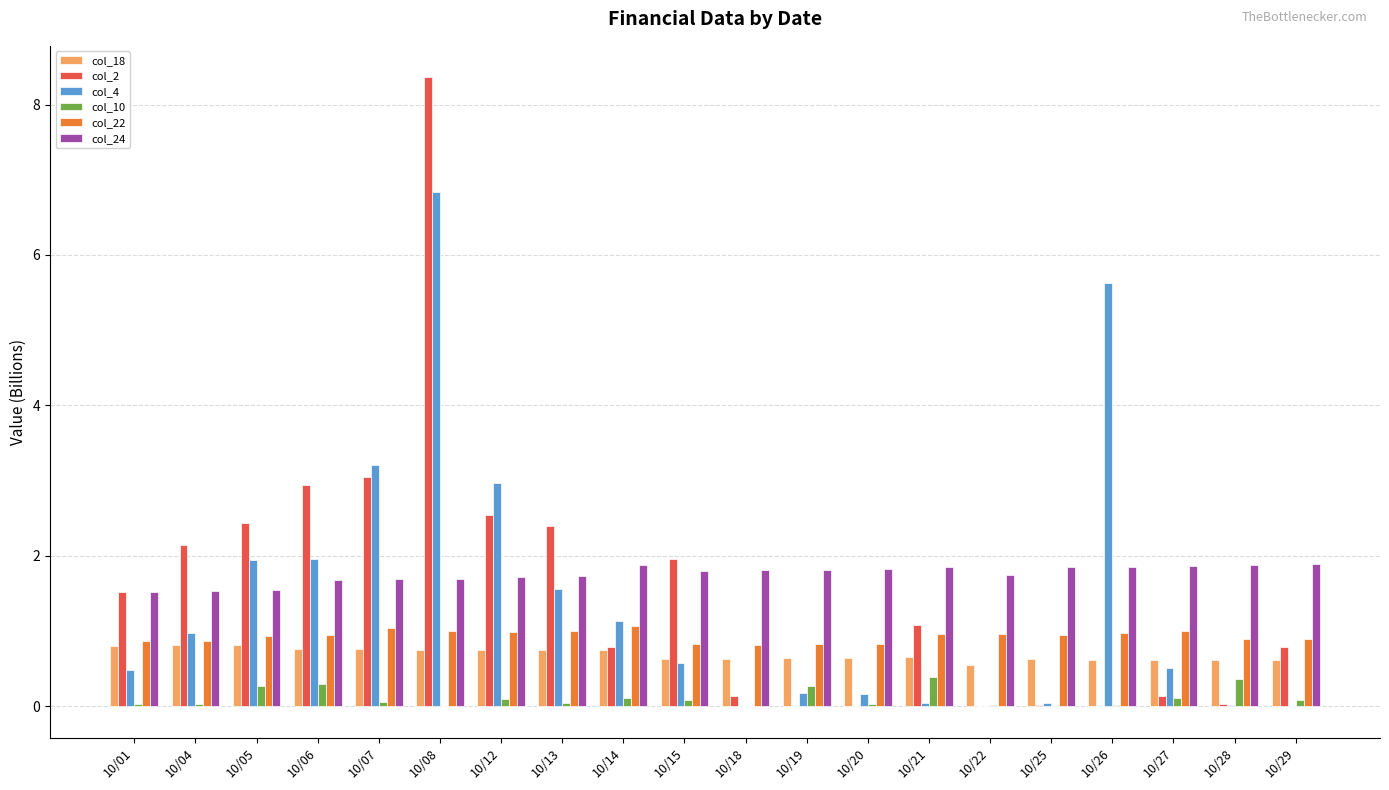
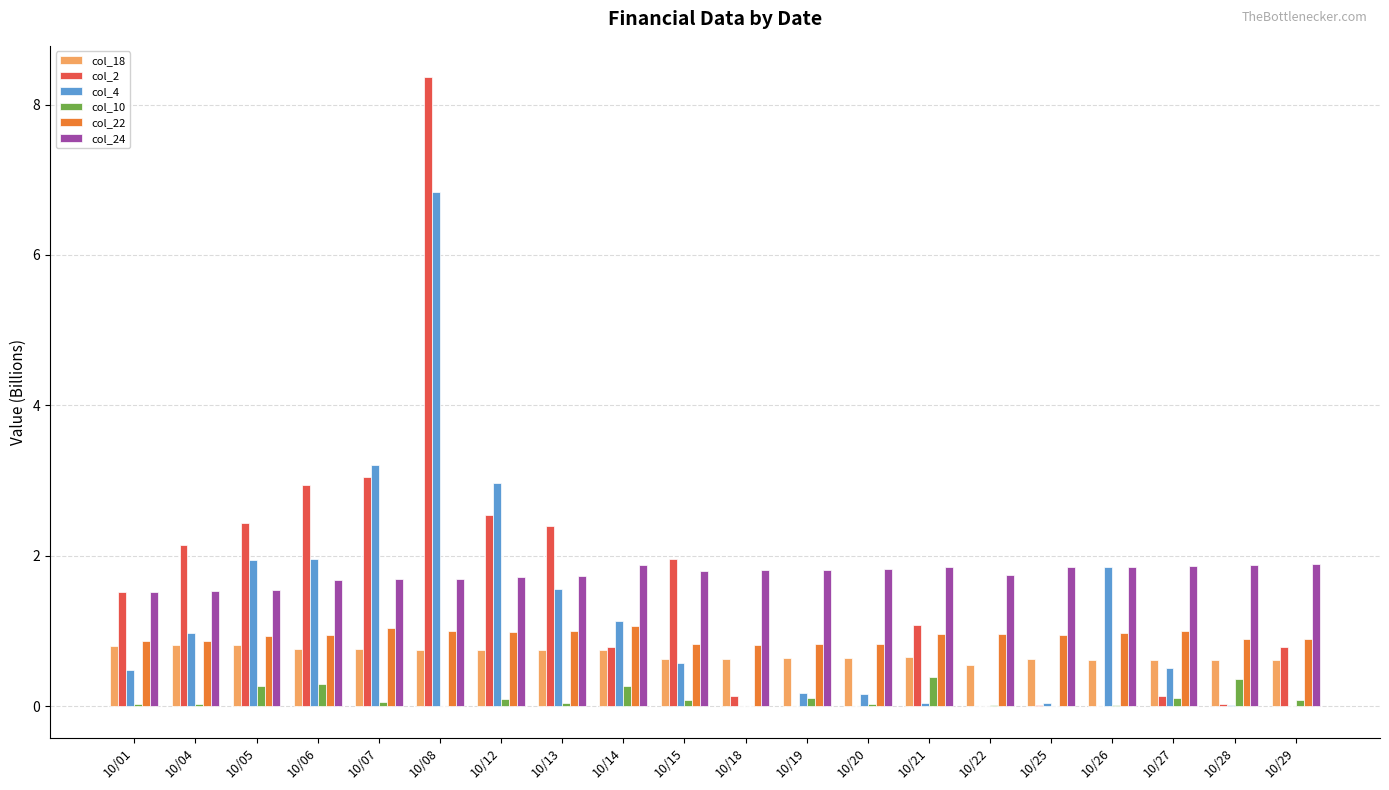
col_10, 10/14: 0.1 -> 0.3
col_10, 10/19: 0.3 -> 0.1
col_4, 10/26: 5.6 -> 1.8
